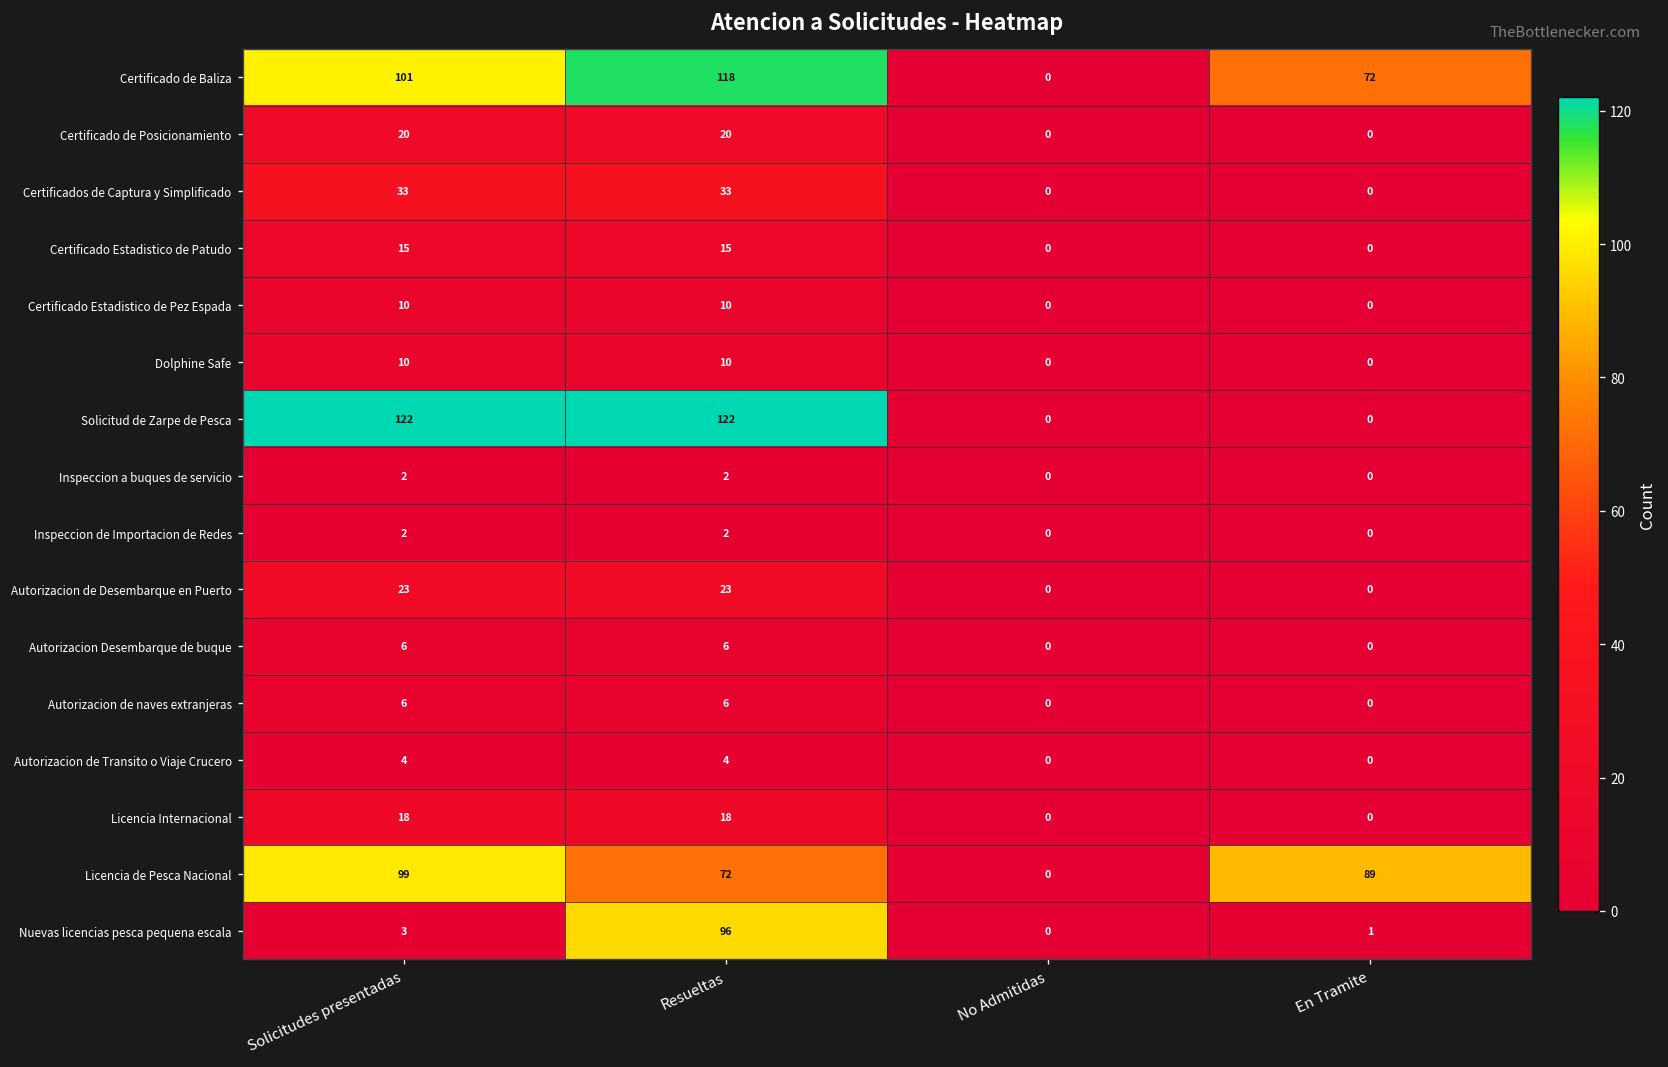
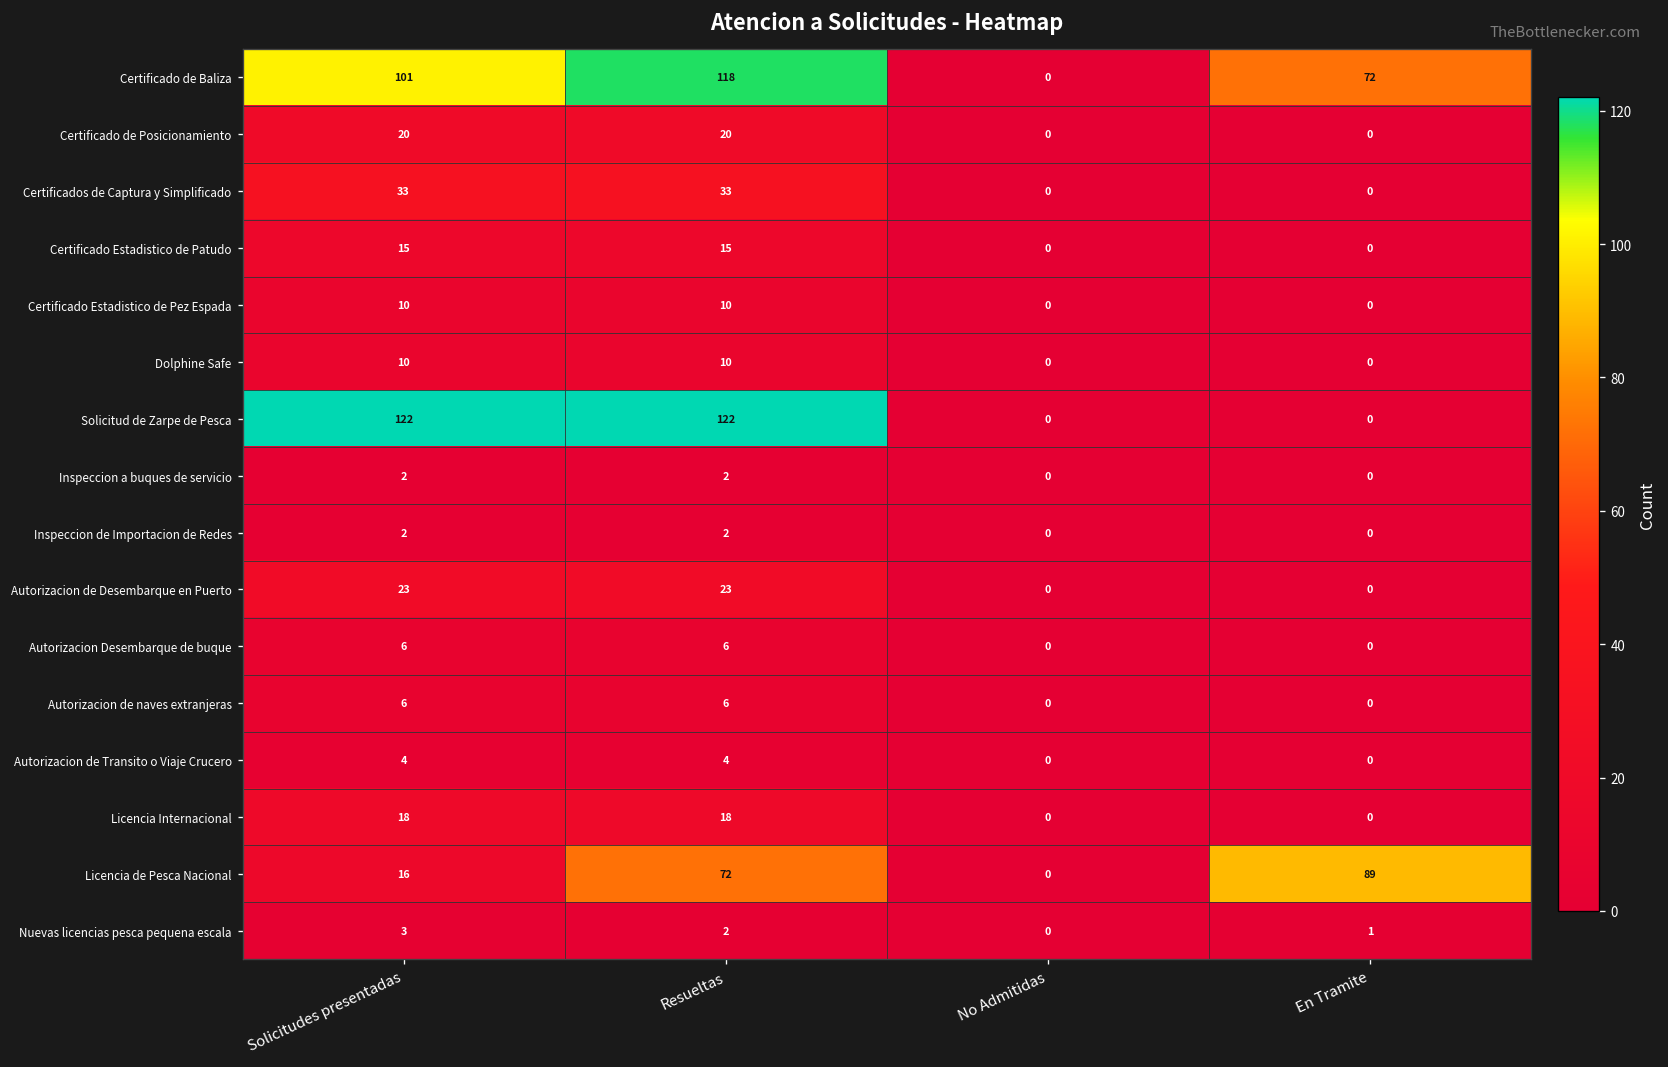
Licencia de Pesca Nacional, Solicitudes presentadas: 99 -> 16
Nuevas licencias pesca pequena escala, Resueltas: 96 -> 2
